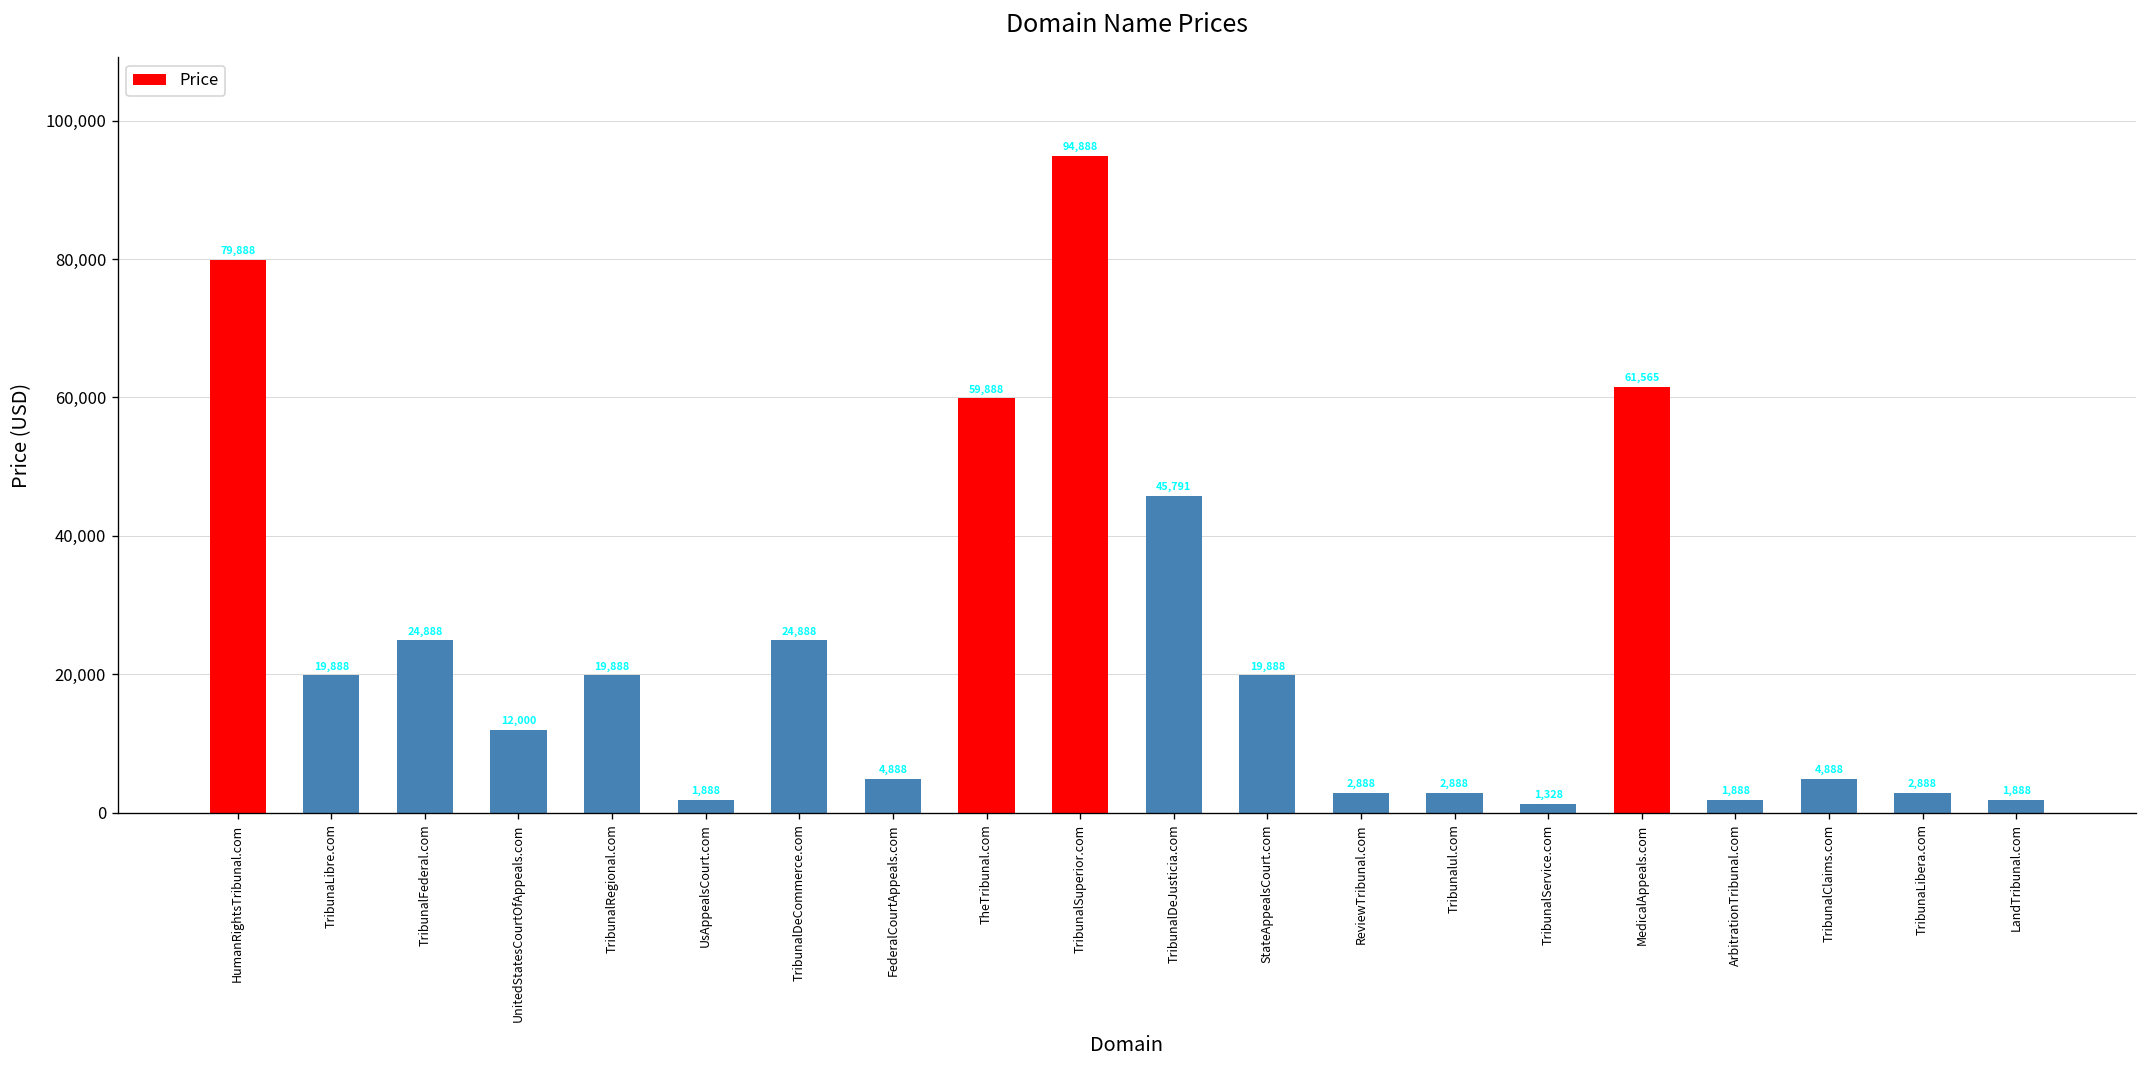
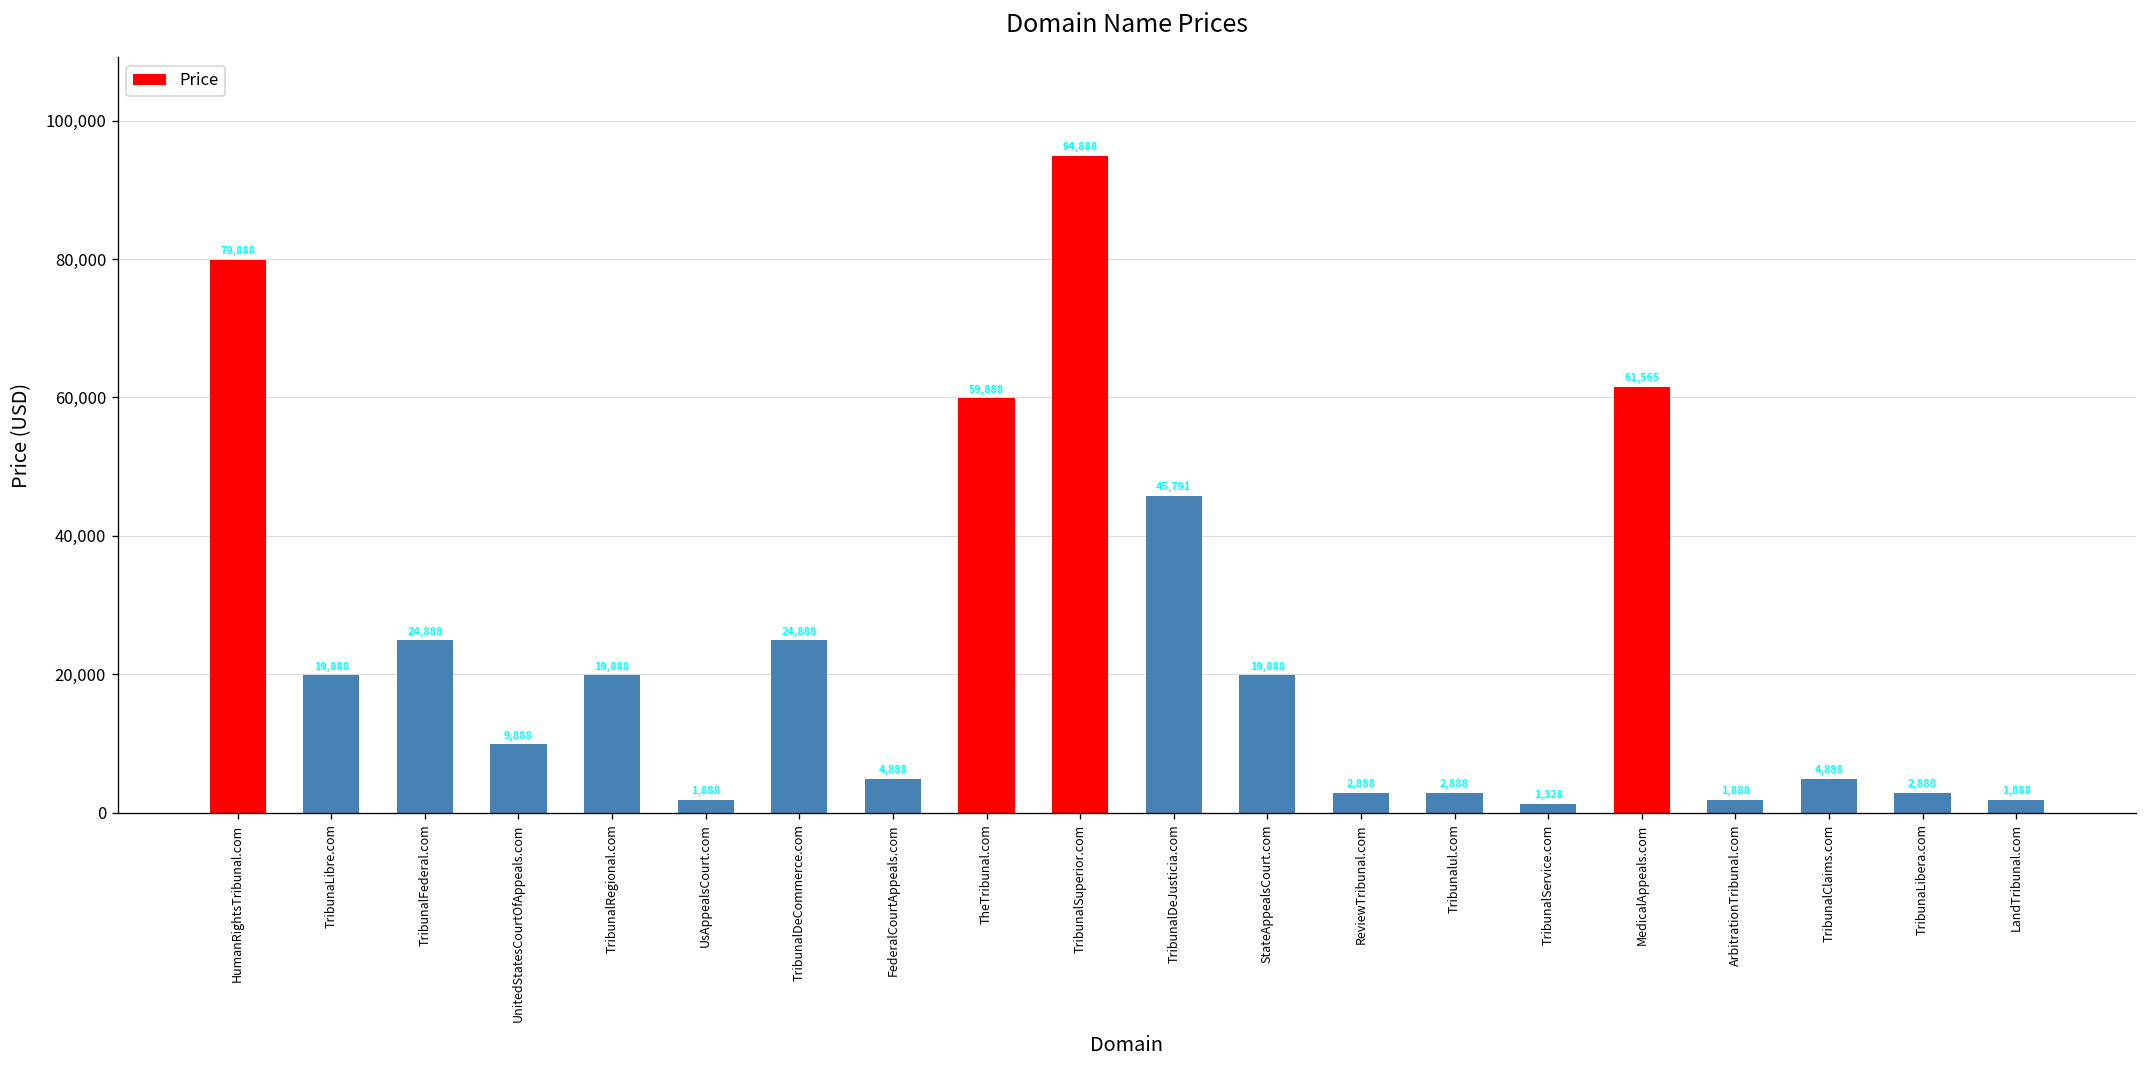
UnitedStatesCourtOfAppeals.com: 12,000 -> 9,888
